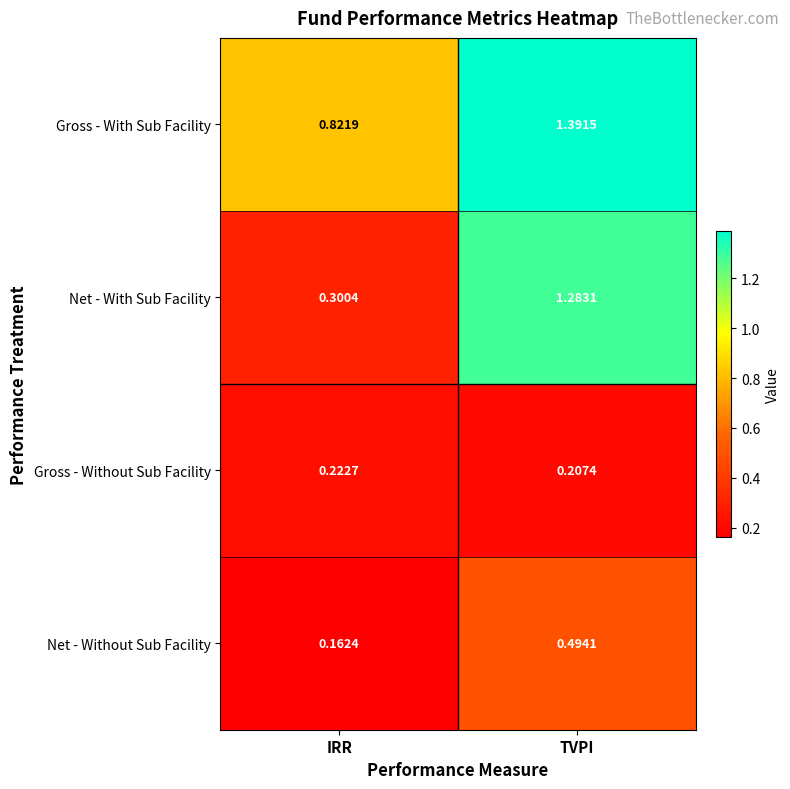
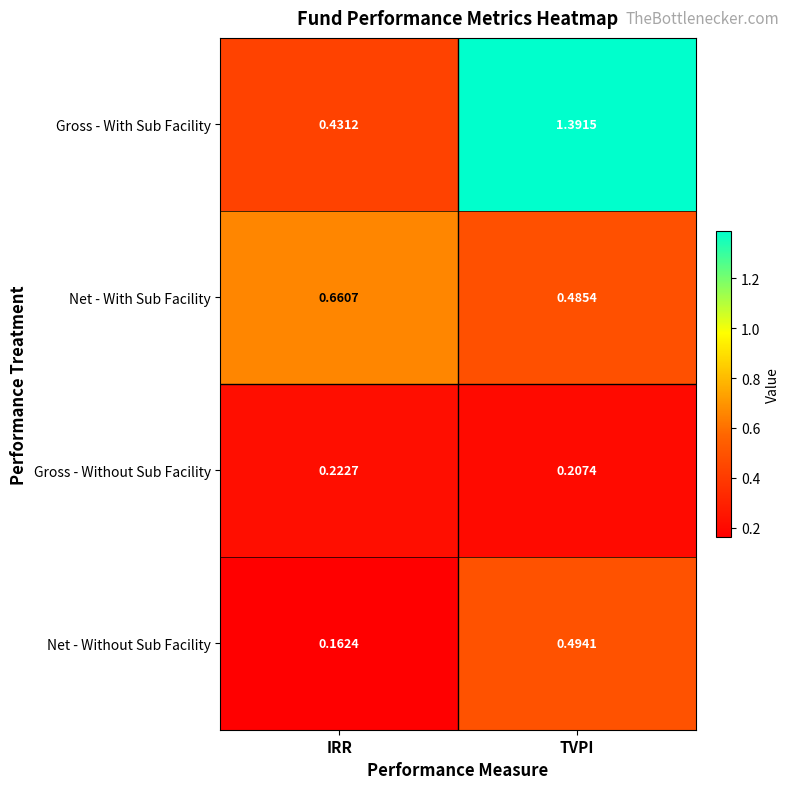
Gross - With Sub Facility, IRR: 0.8219 -> 0.4312
Net - With Sub Facility, IRR: 0.3004 -> 0.6607
Net - With Sub Facility, TVPI: 1.2831 -> 0.4854
